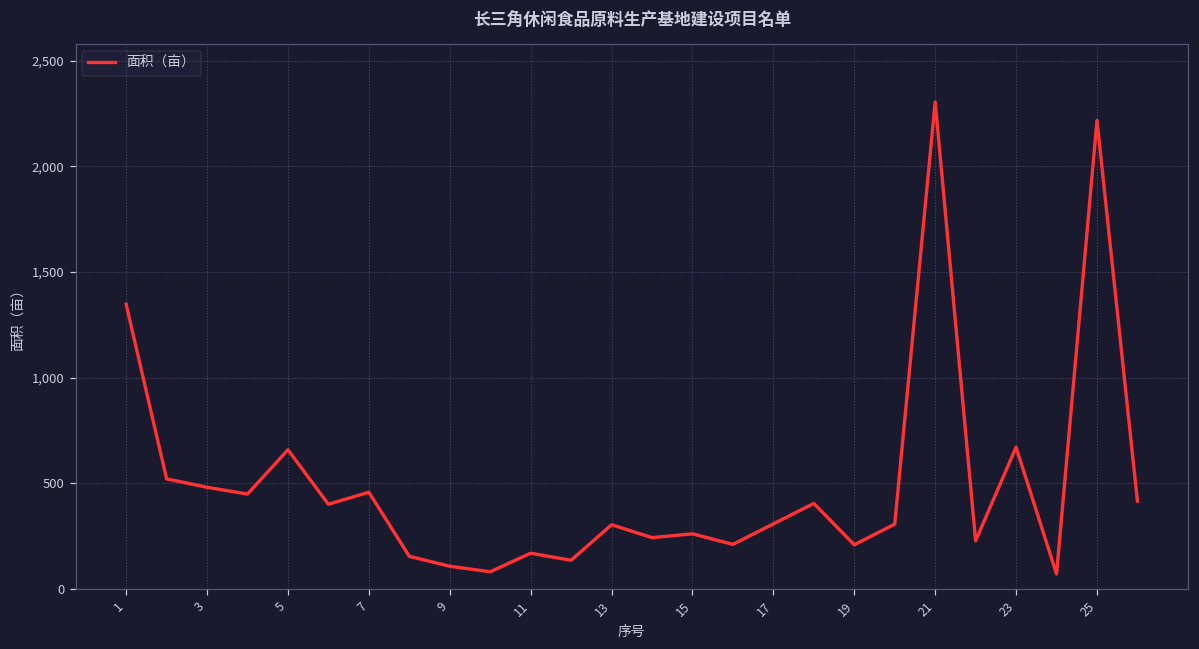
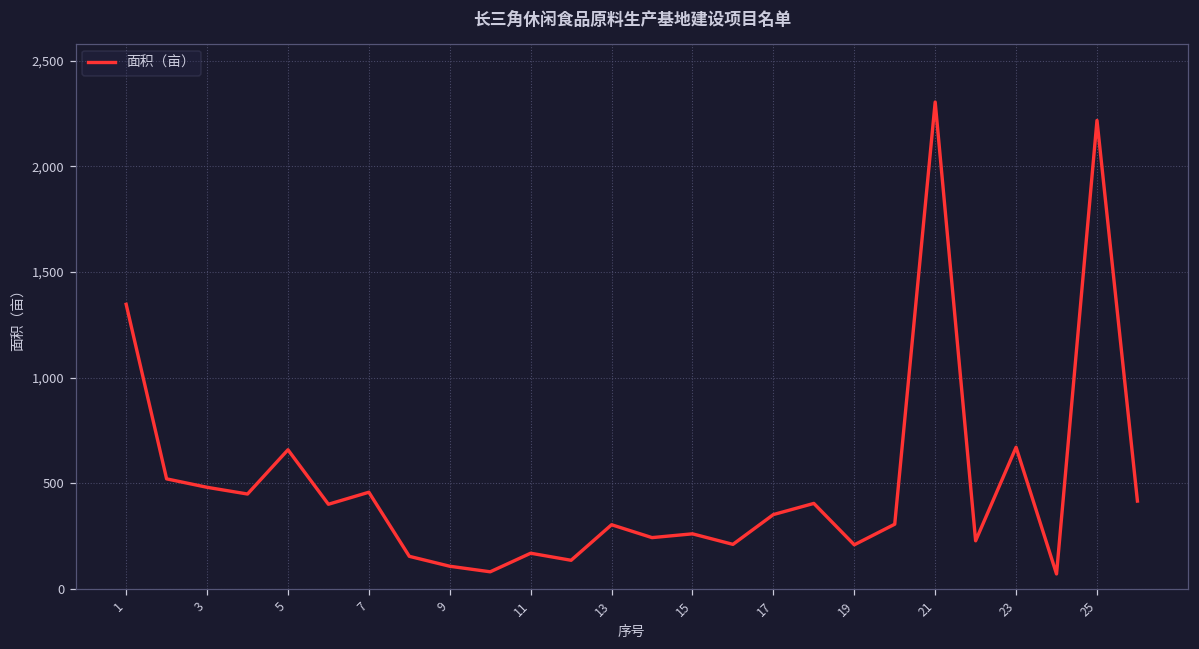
17: 310 -> 350
